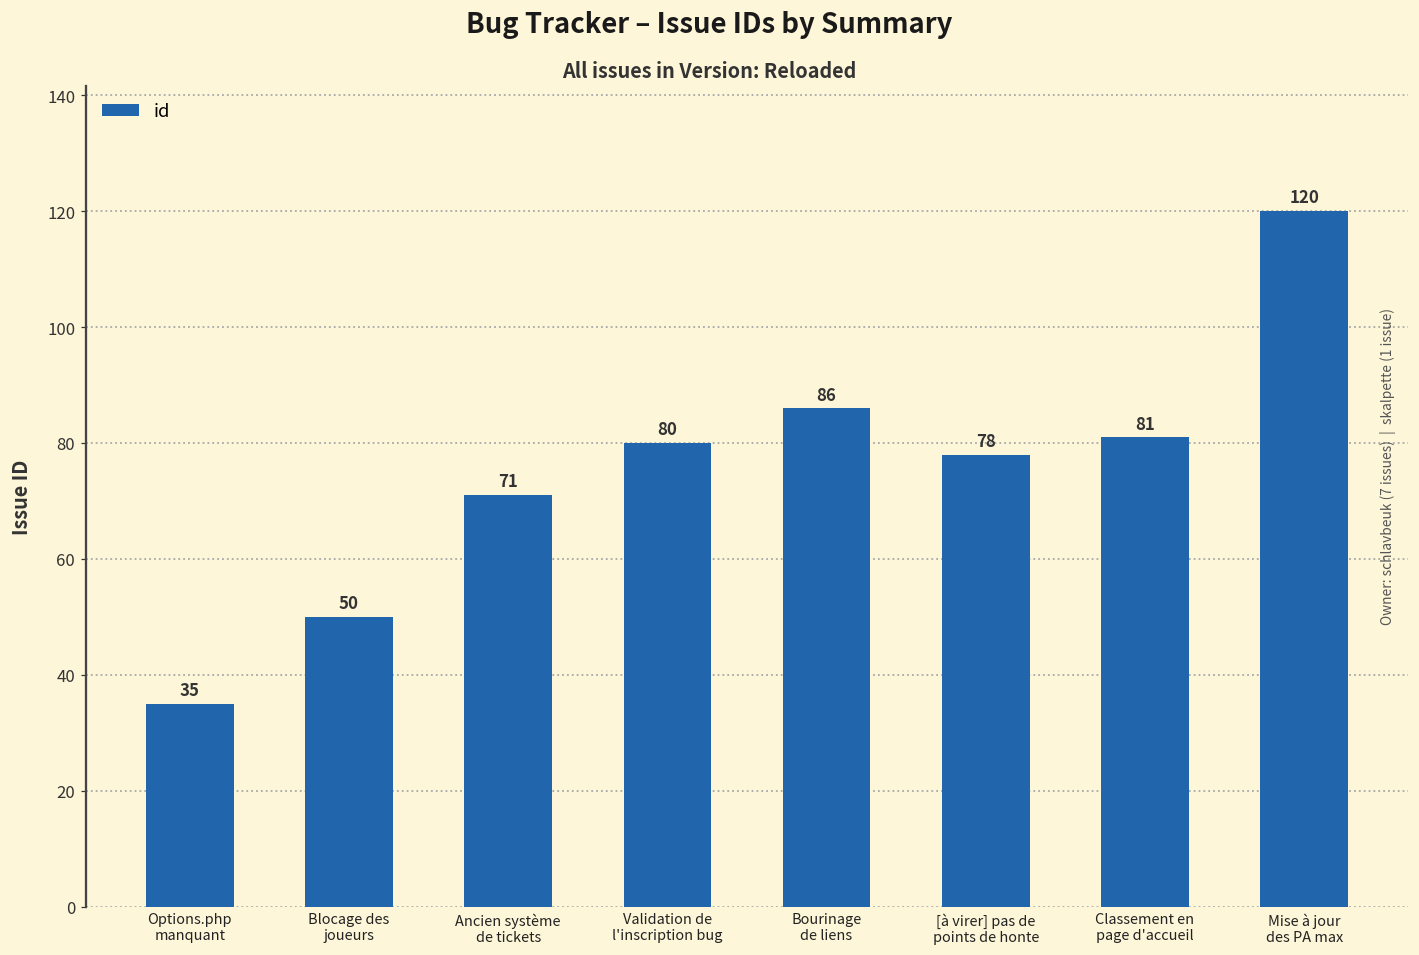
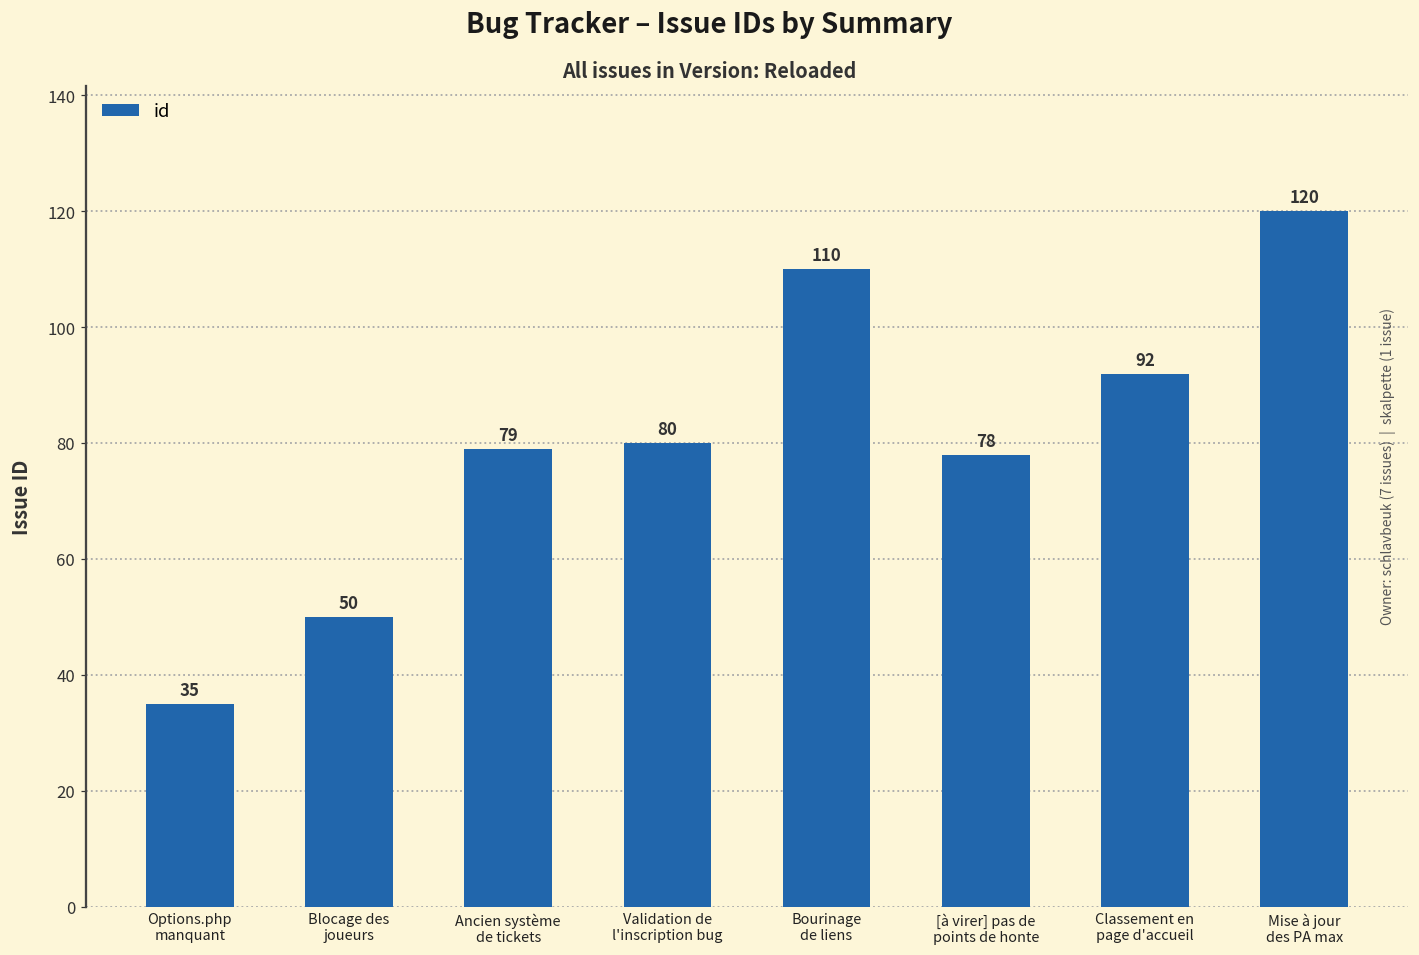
Ancien système de tickets: 71 -> 79
Bourinage de liens: 86 -> 110
Classement en page d'accueil: 81 -> 92
